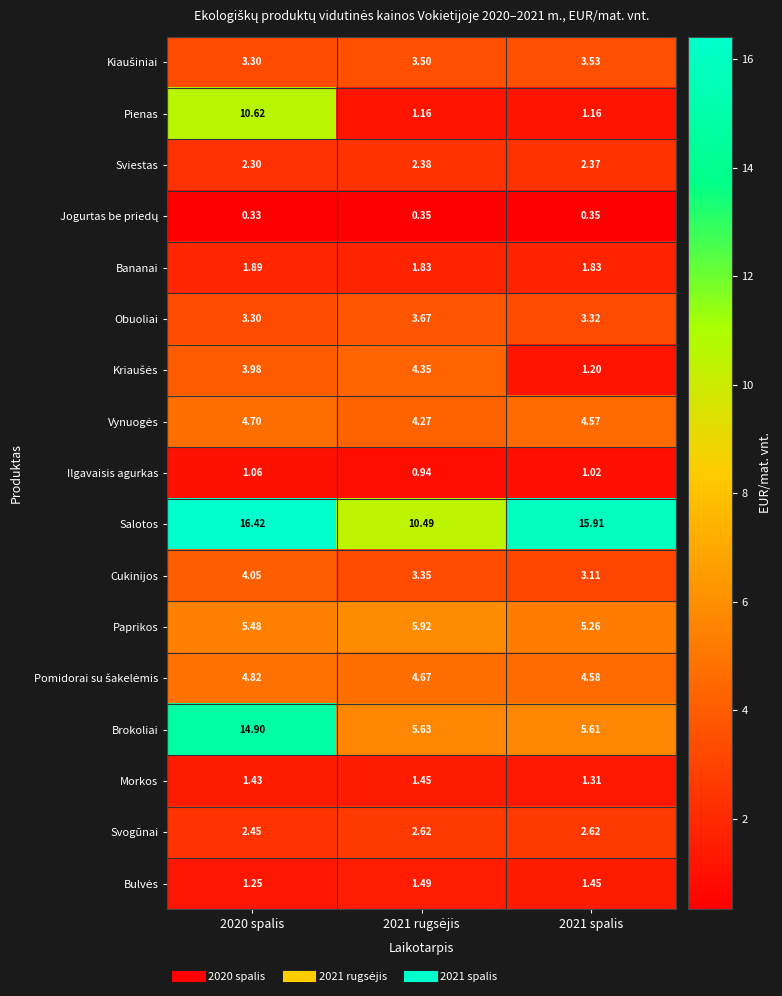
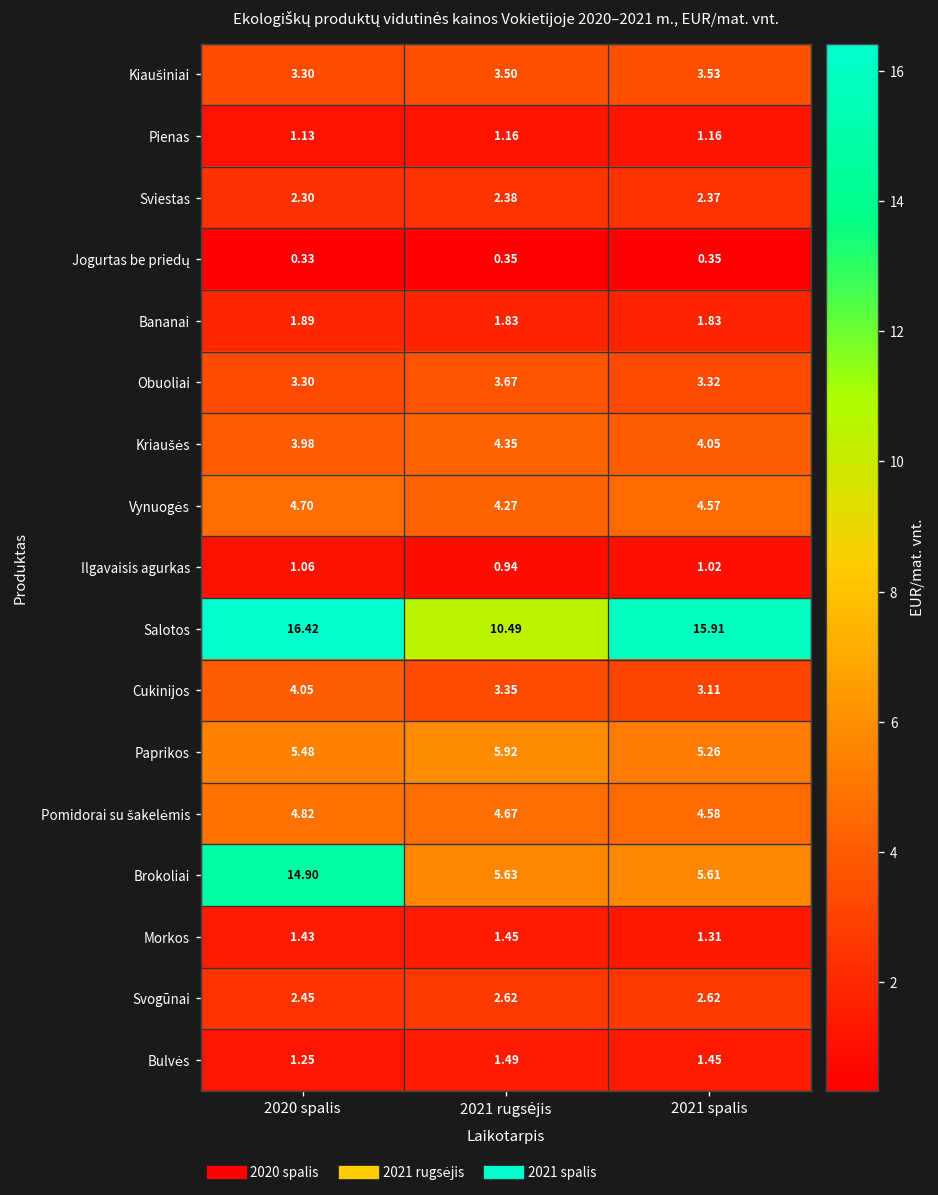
Pienas, 2020 spalis: 10.62 -> 1.13
Kriaušės, 2021 spalis: 1.20 -> 4.05
